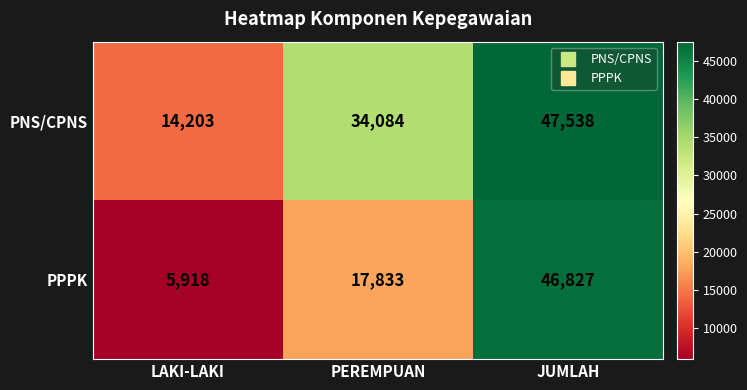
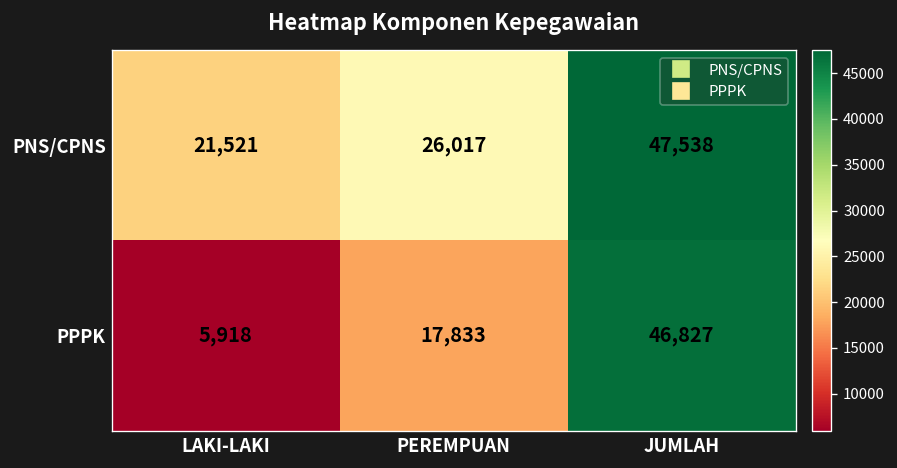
PNS/CPNS, LAKI-LAKI: 14,203 -> 21,521
PNS/CPNS, PEREMPUAN: 34,084 -> 26,017
